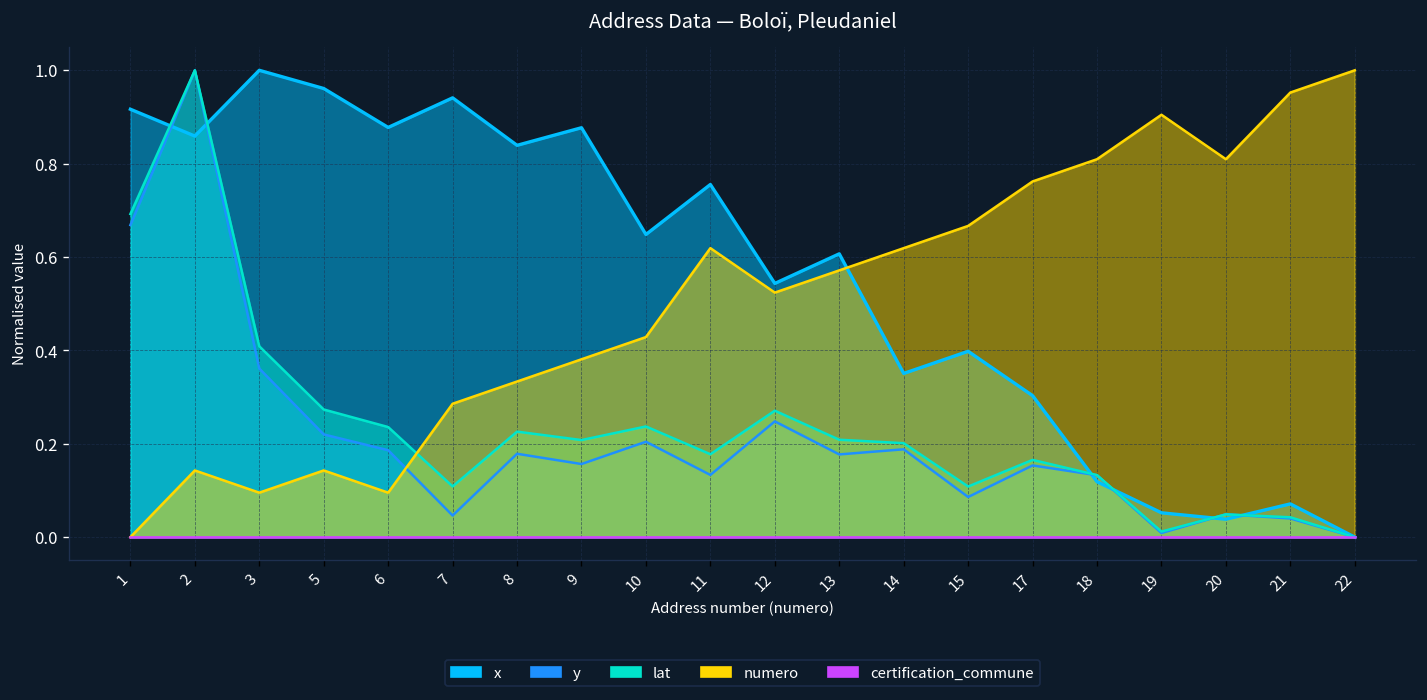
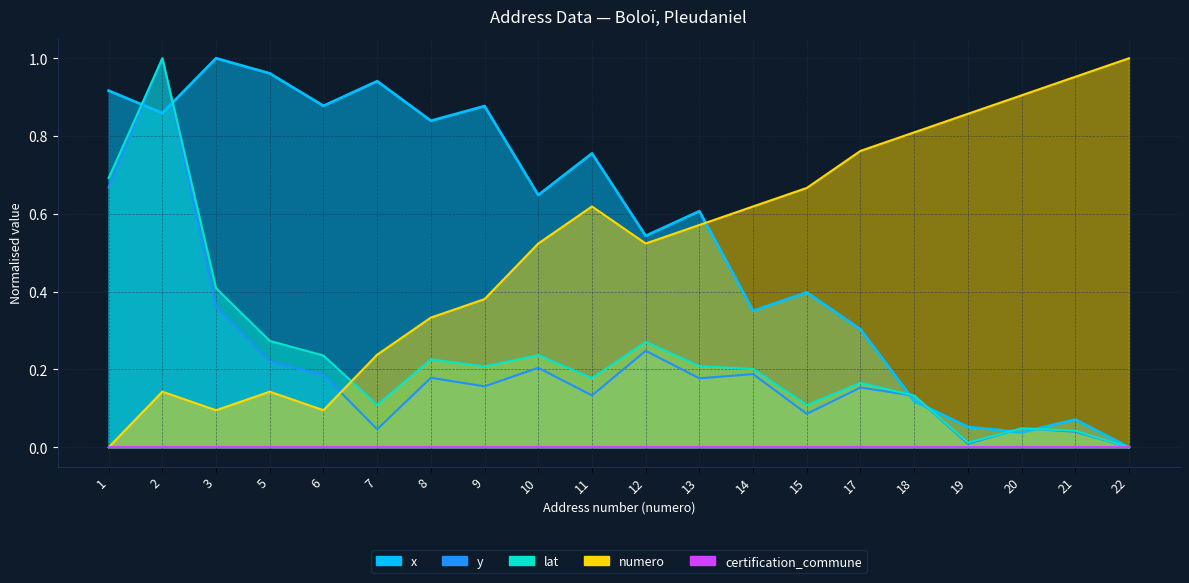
numero, 7: 0.29 -> 0.24
numero, 10: 0.43 -> 0.52
numero, 19: 0.90 -> 0.86
numero, 20: 0.81 -> 0.90
